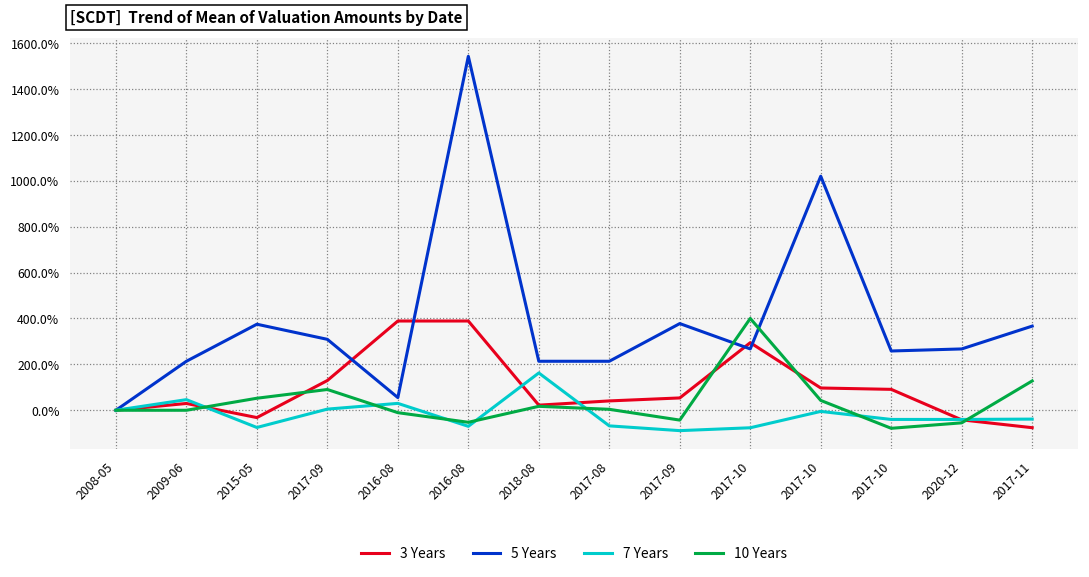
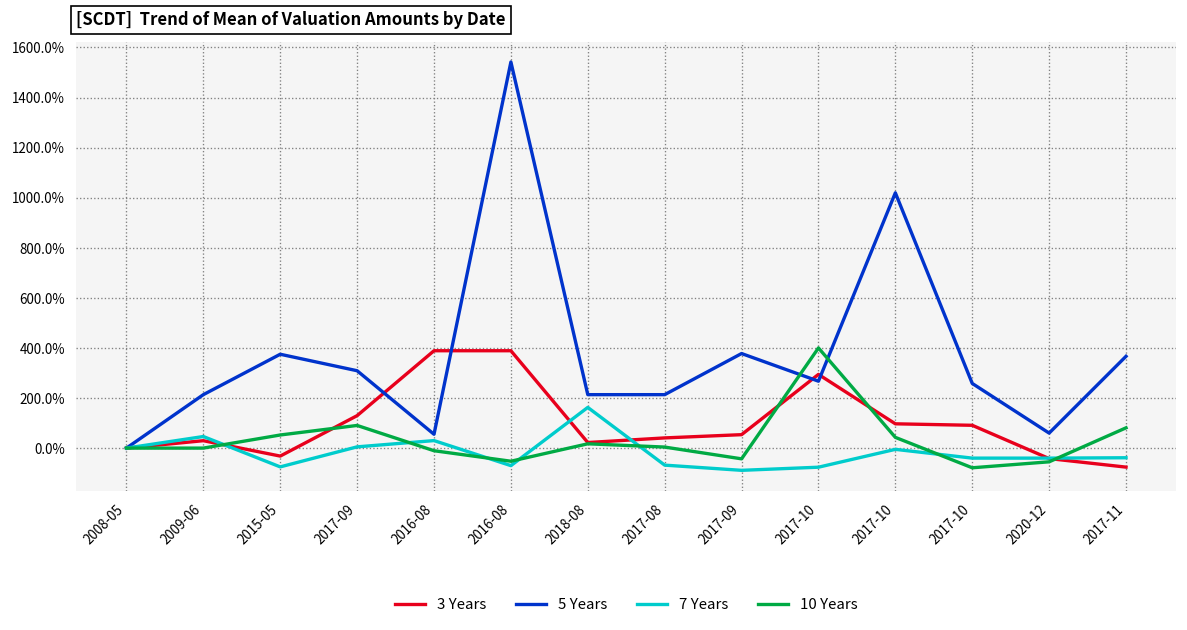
5 Years, 2020-12: 270% -> 60%
10 Years, 2017-11: 130% -> 80%
